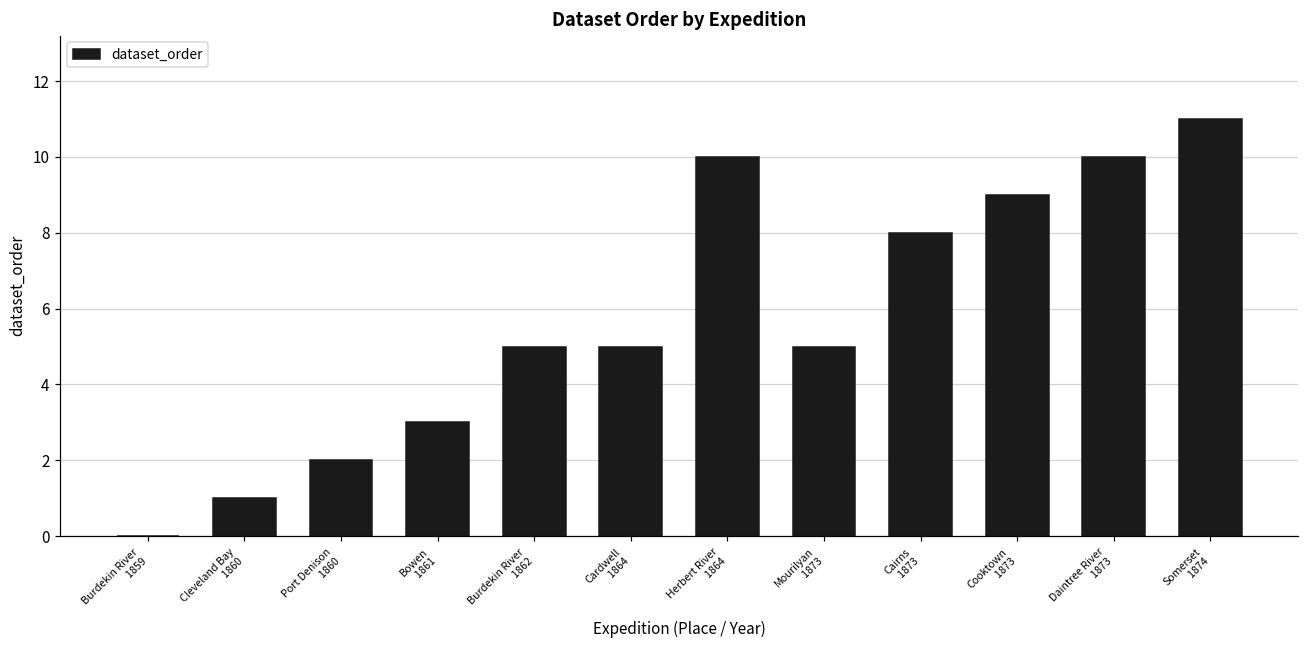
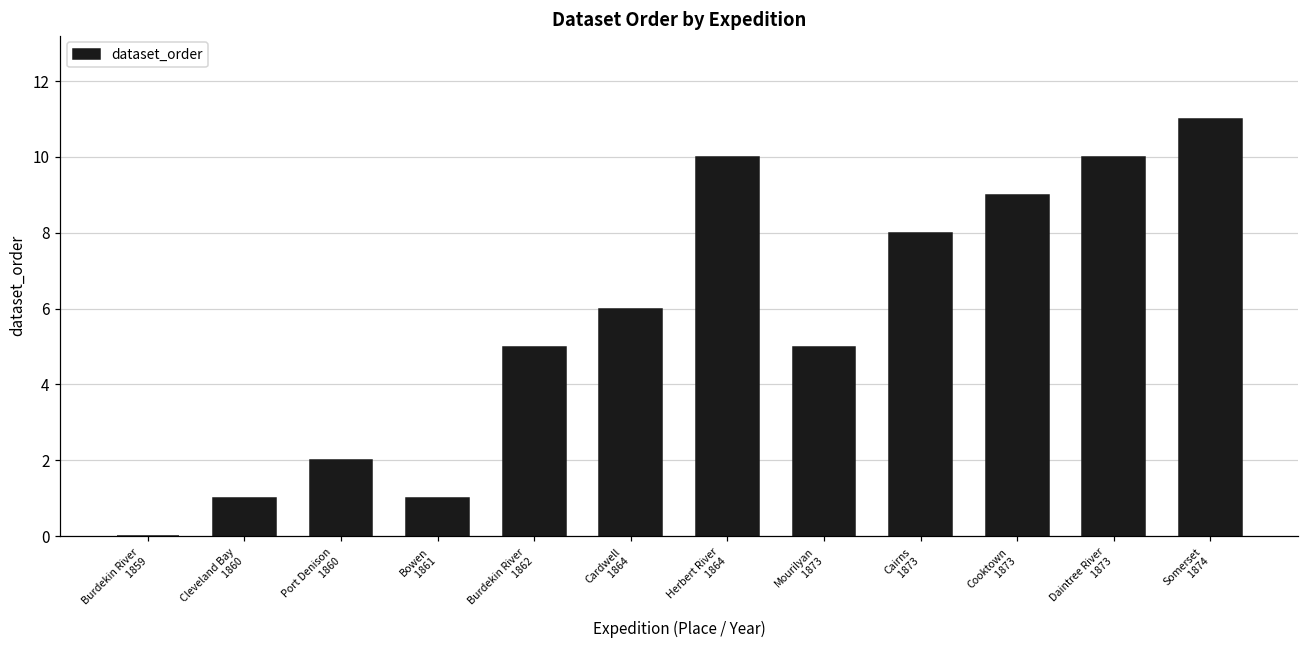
Bowen 1861: 3 -> 1
Cardwell 1864: 5 -> 6
